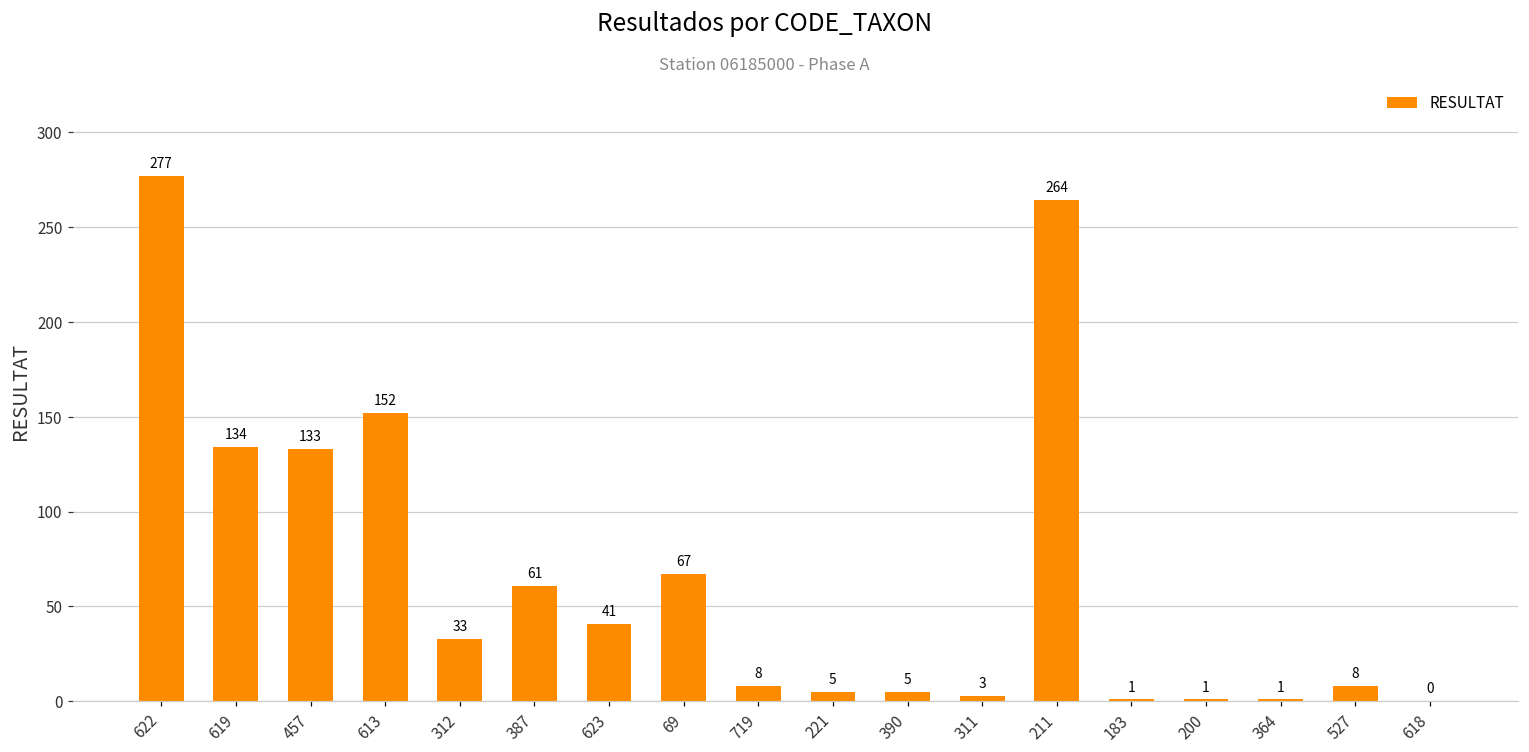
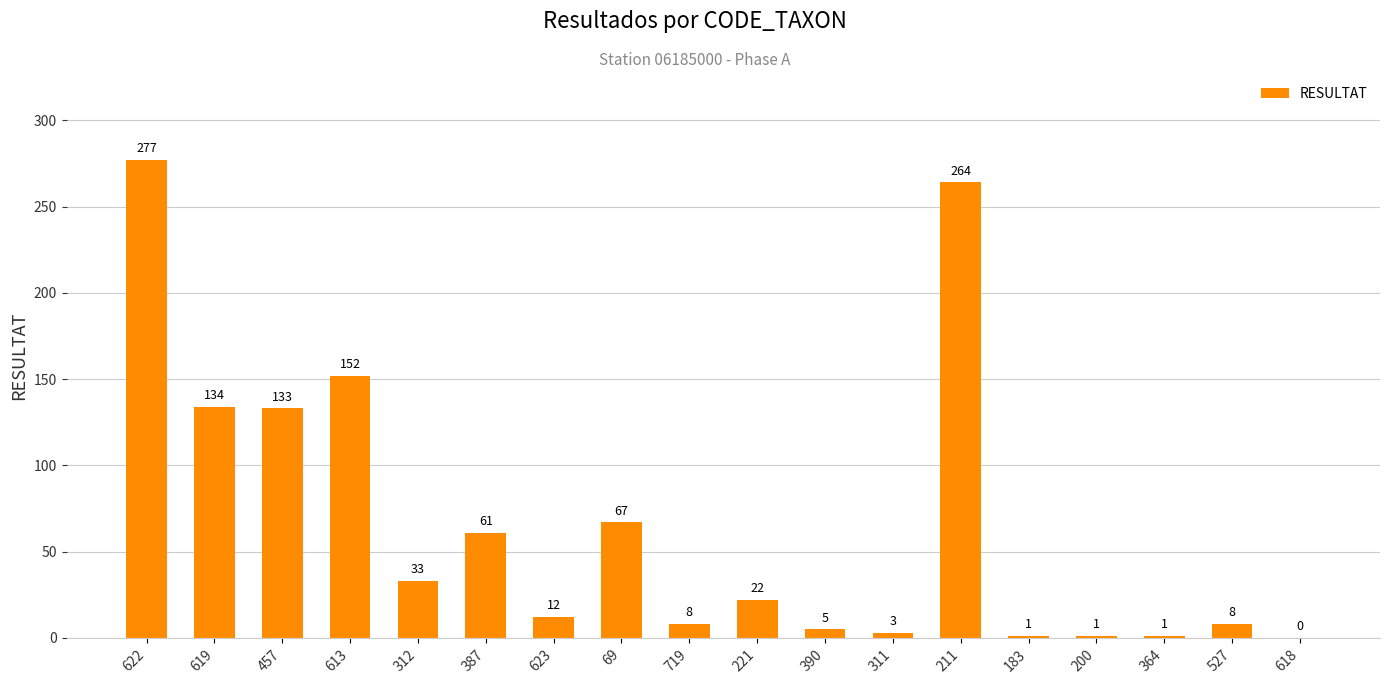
623: 41 -> 12
221: 5 -> 22
